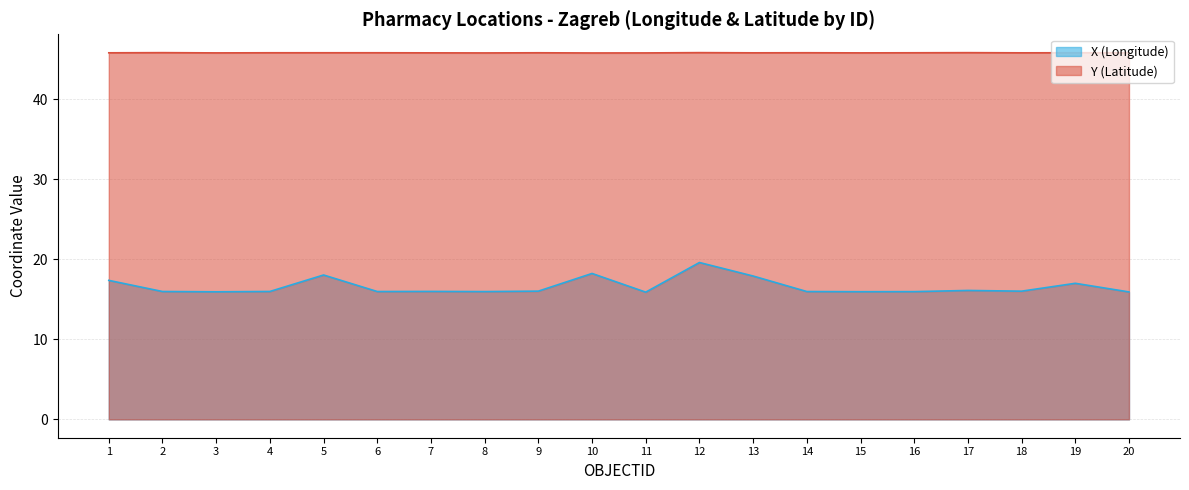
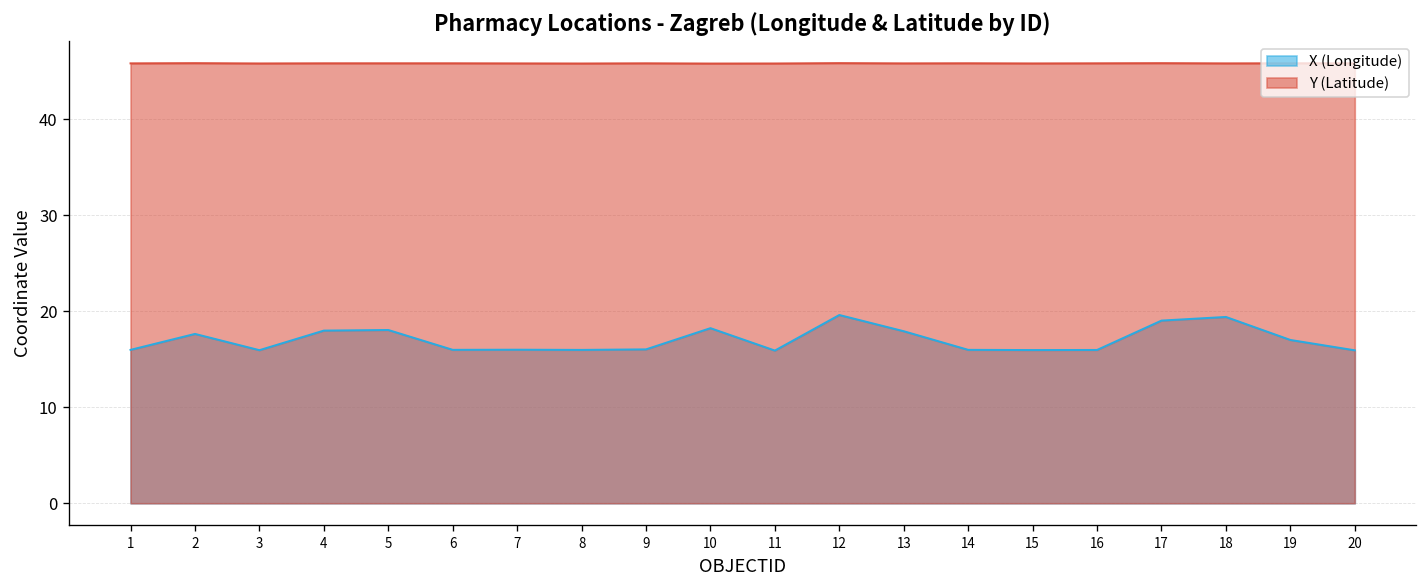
X (Longitude), 1: 17 -> 16
X (Longitude), 2: 16 -> 18
X (Longitude), 4: 16 -> 18
X (Longitude), 17: 16 -> 19
X (Longitude), 18: 16 -> 19
